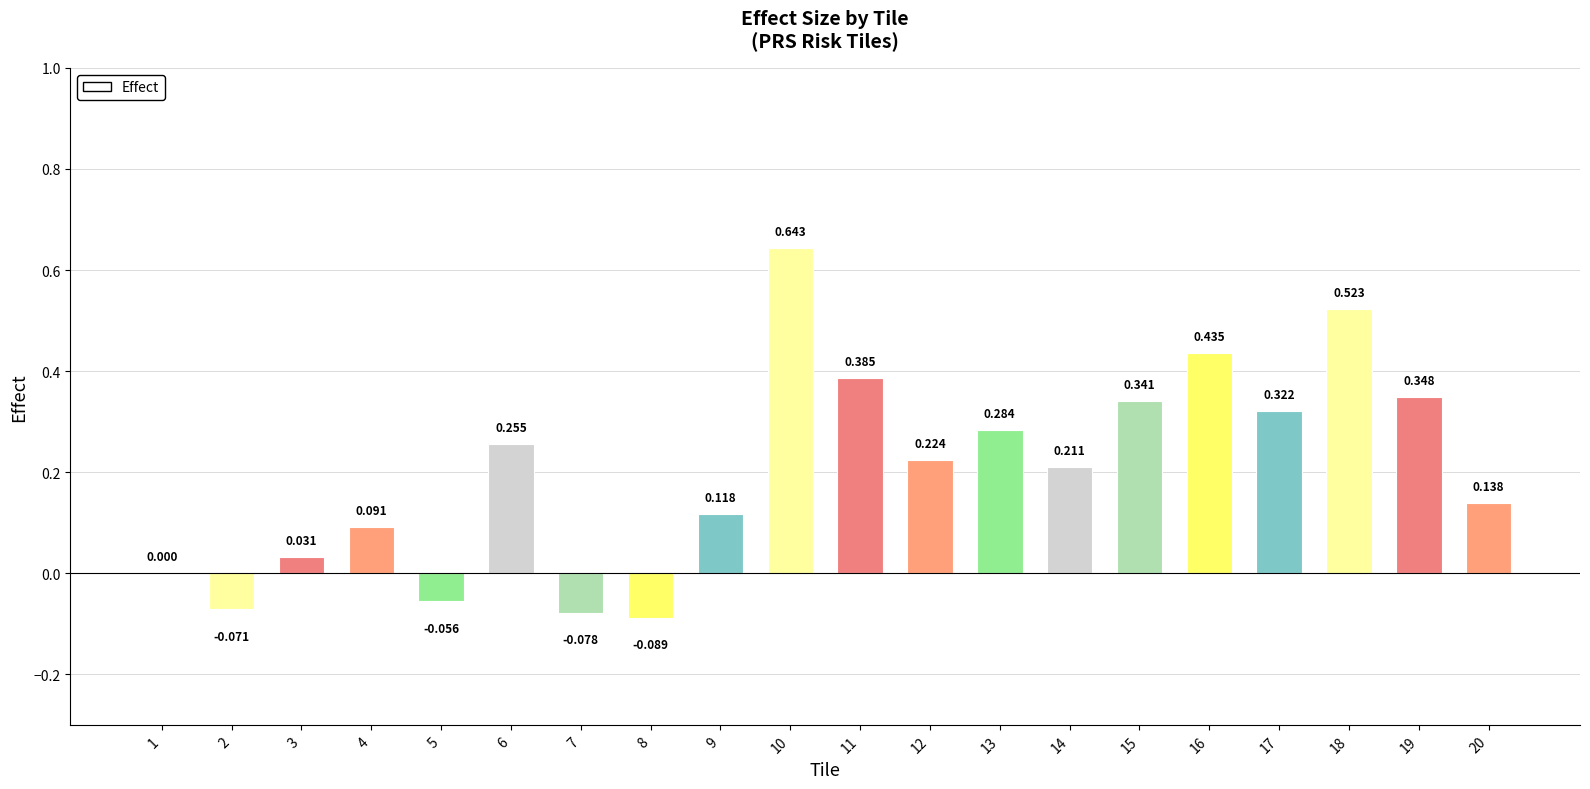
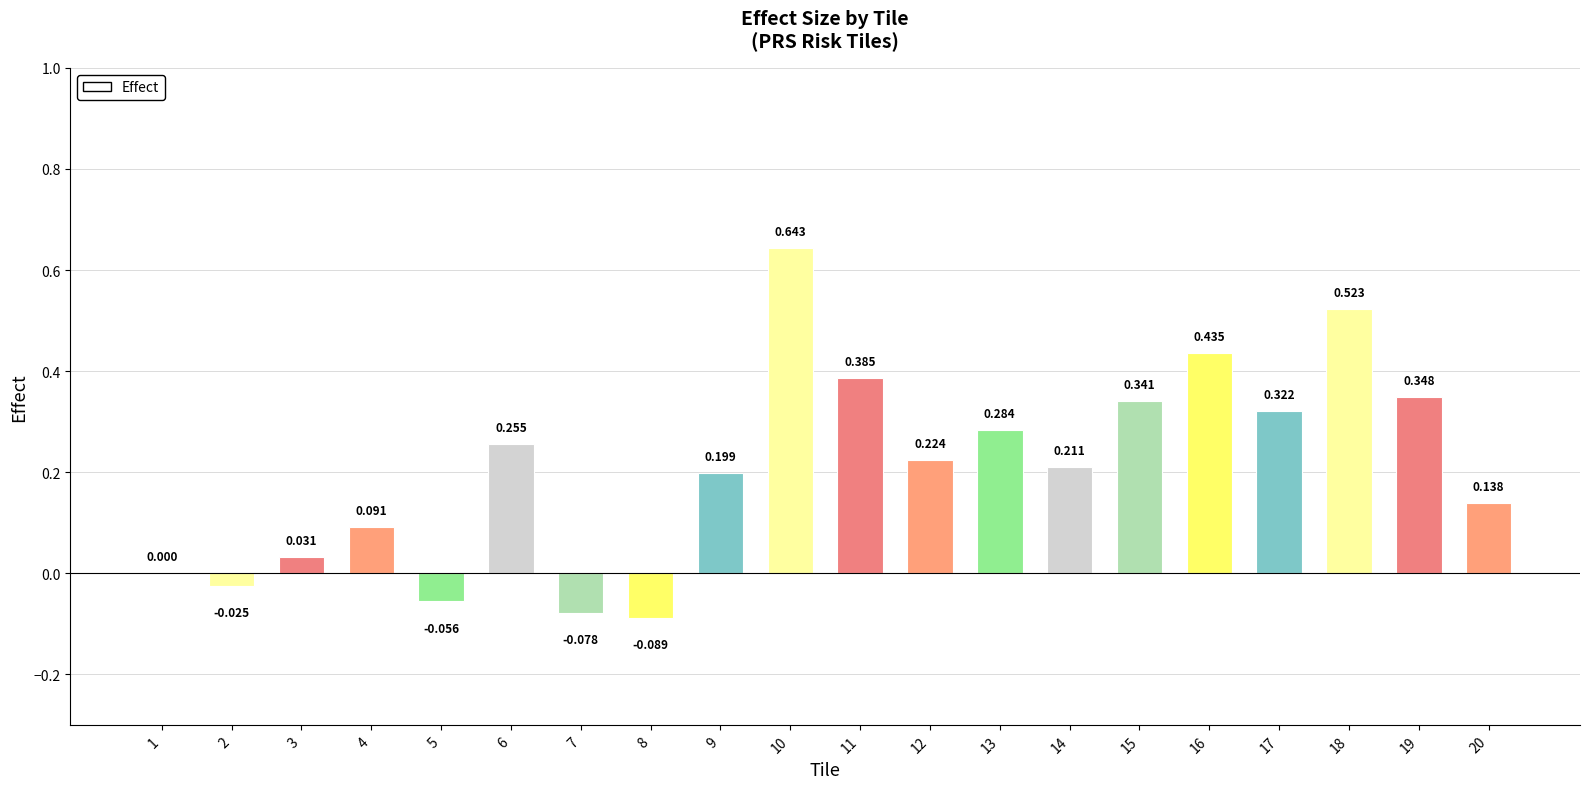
2: -0.071 -> -0.025
9: 0.118 -> 0.199
